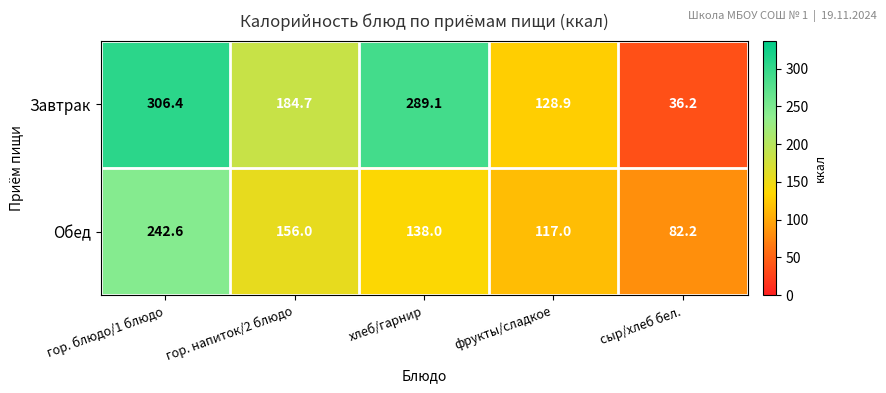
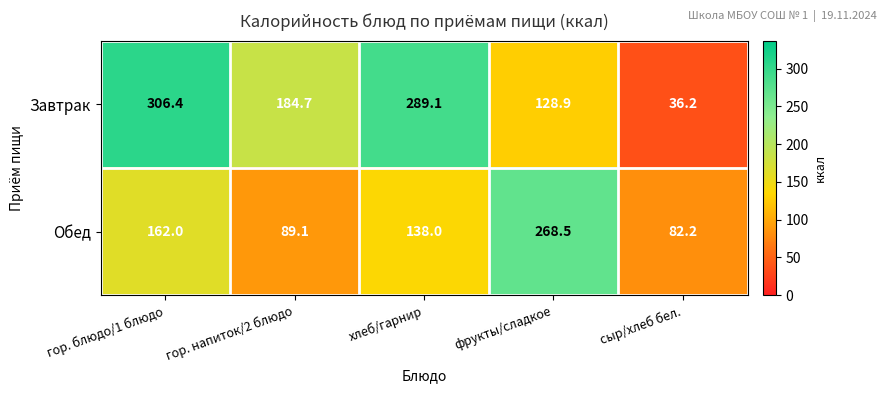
Обед, гор. блюдо/1 блюдо: 242.6 -> 162.0
Обед, гор. напиток/2 блюдо: 156.0 -> 89.1
Обед, фрукты/сладкое: 117.0 -> 268.5
